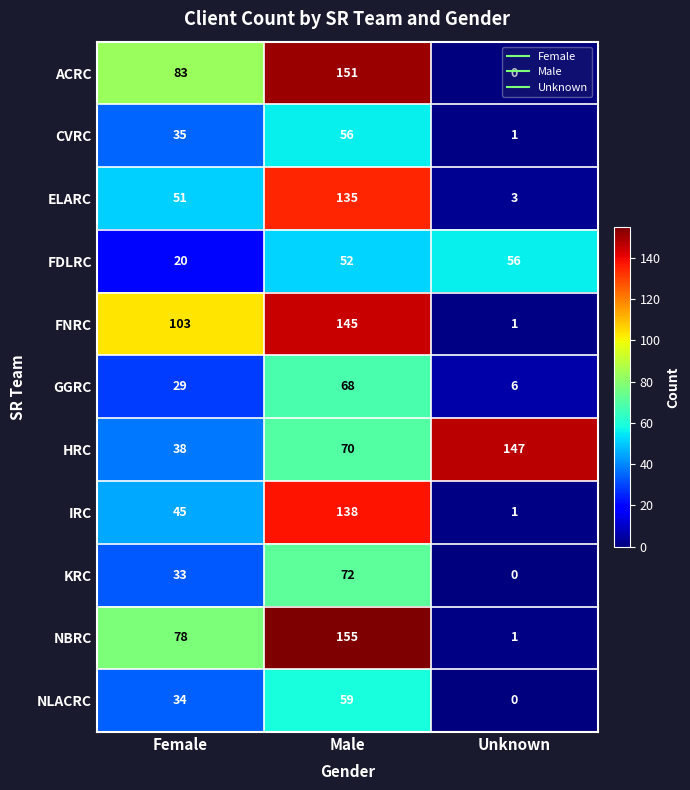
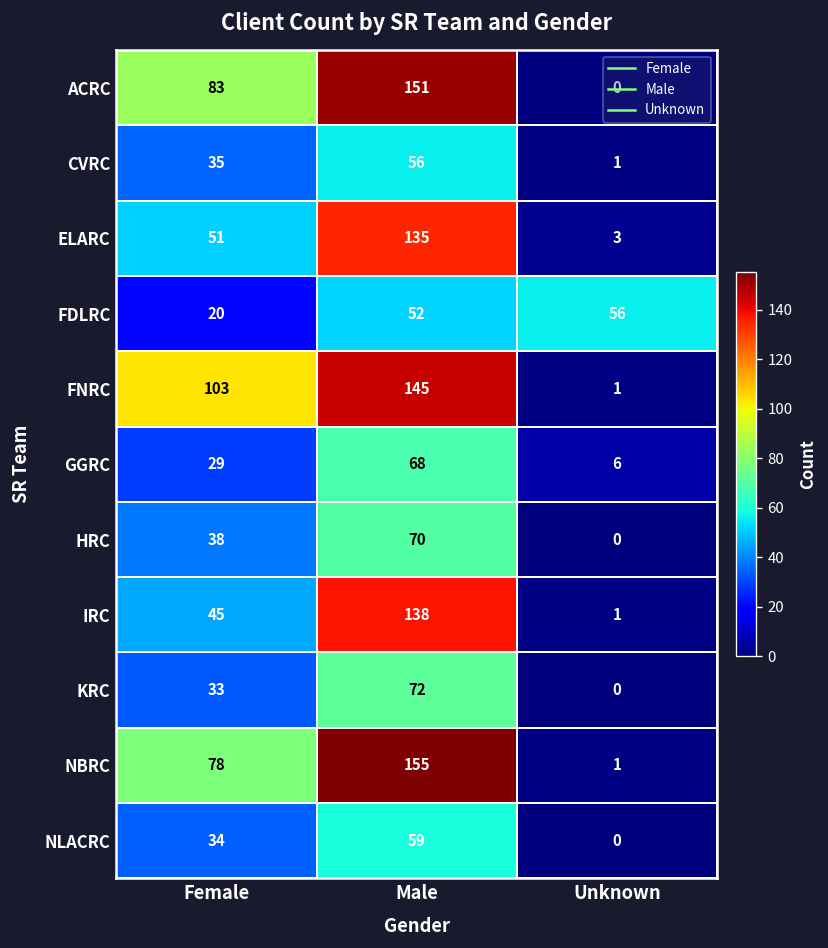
HRC, Unknown: 147 -> 0
